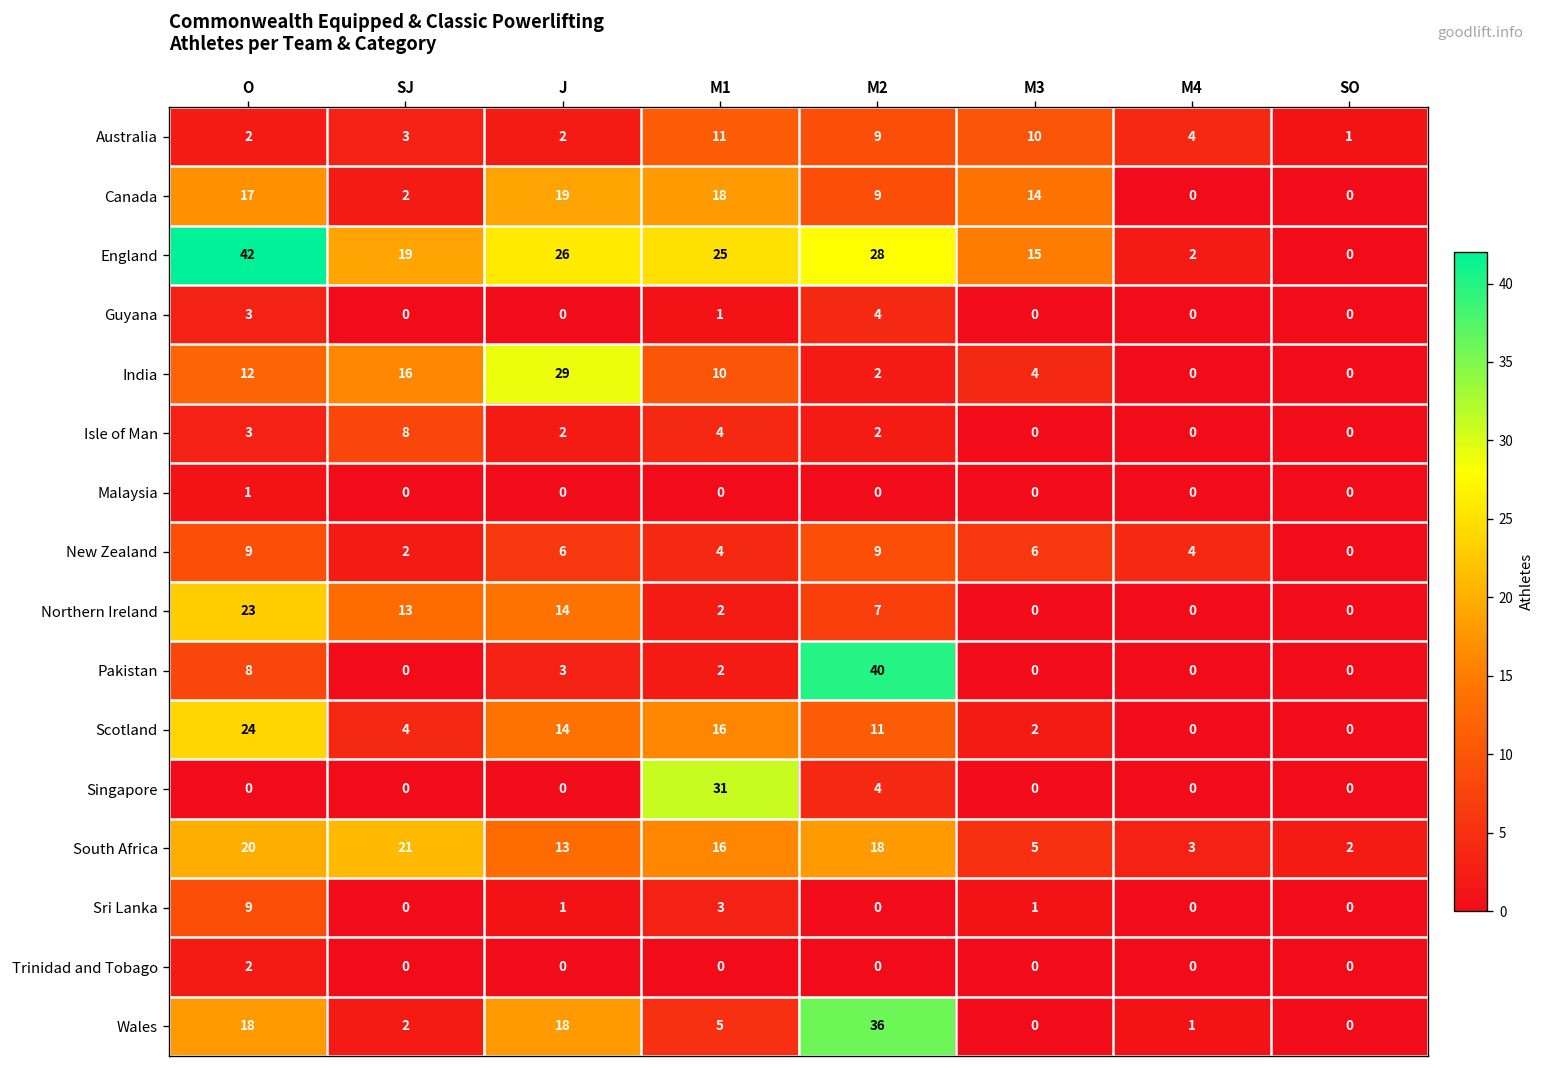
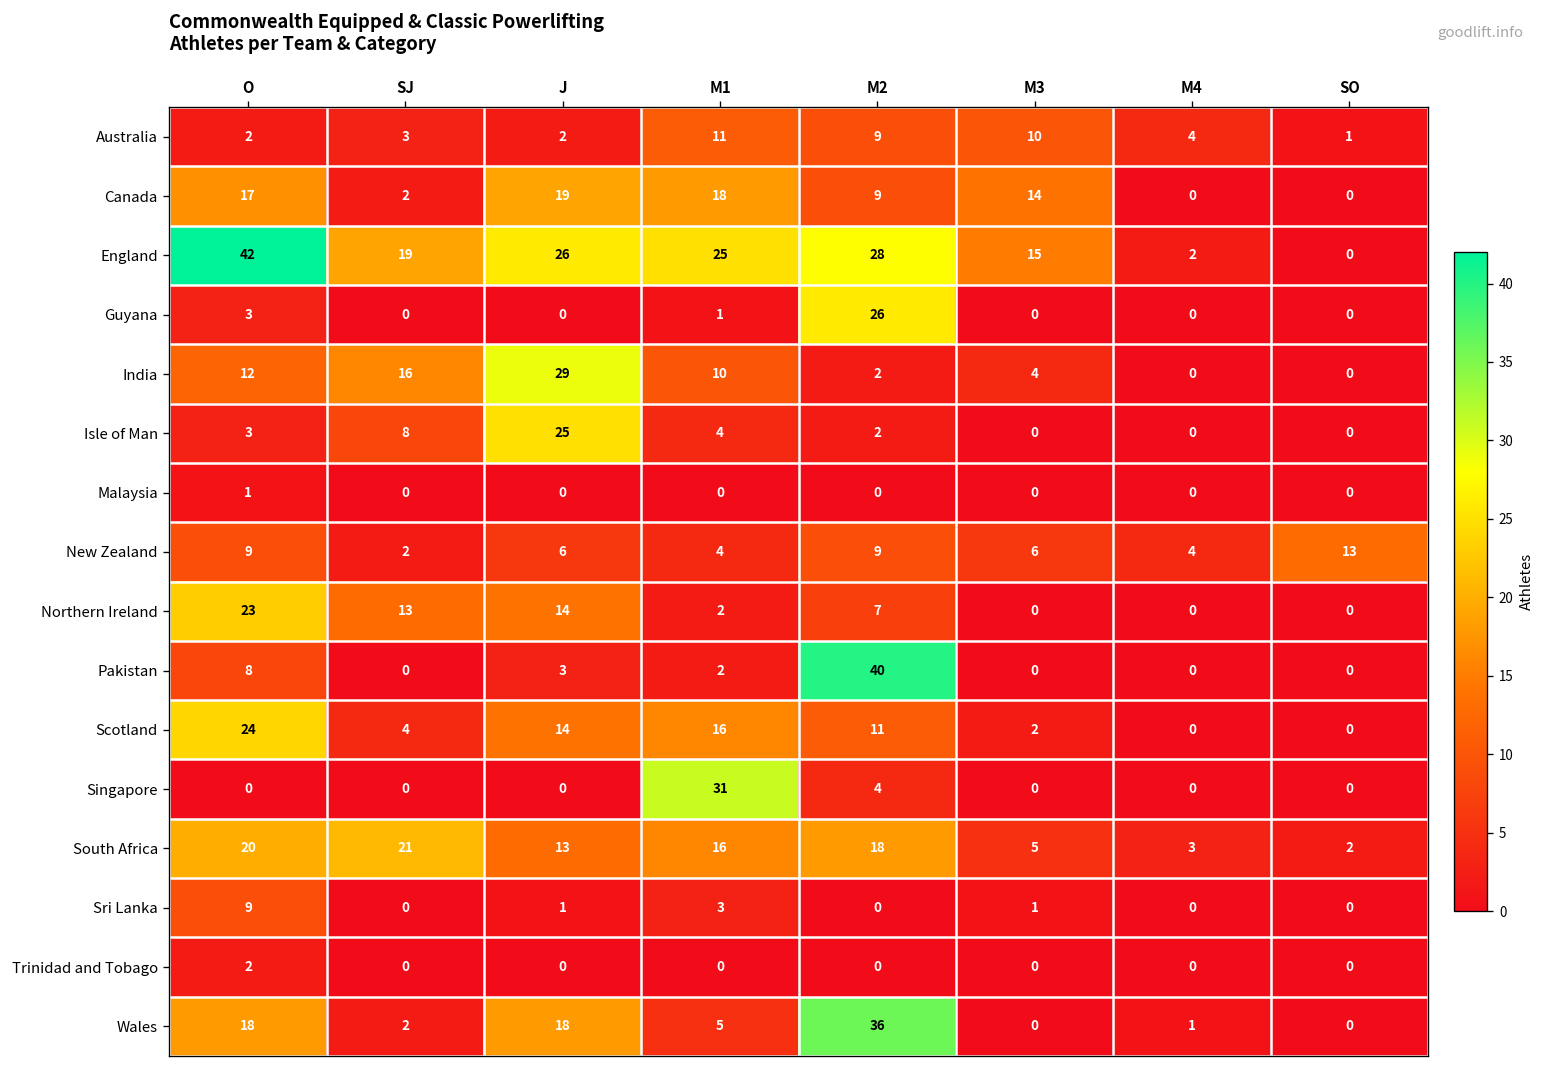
Guyana, M2: 4 -> 26
Isle of Man, J: 2 -> 25
New Zealand, SO: 0 -> 13
